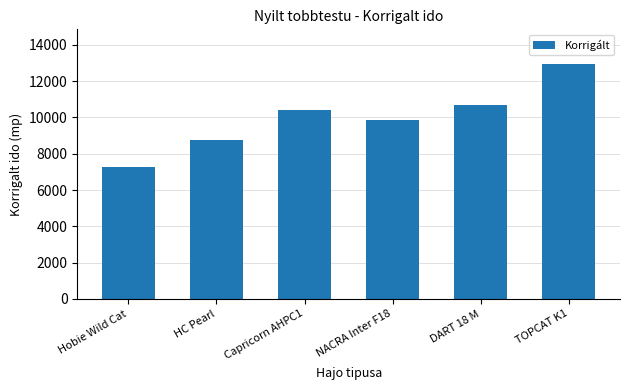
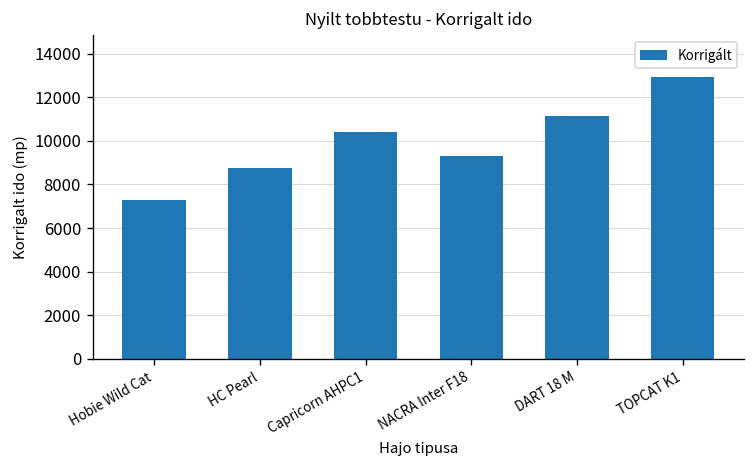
NACRA Inter F18: 9900 -> 9300
DART 18 M: 10700 -> 11200
